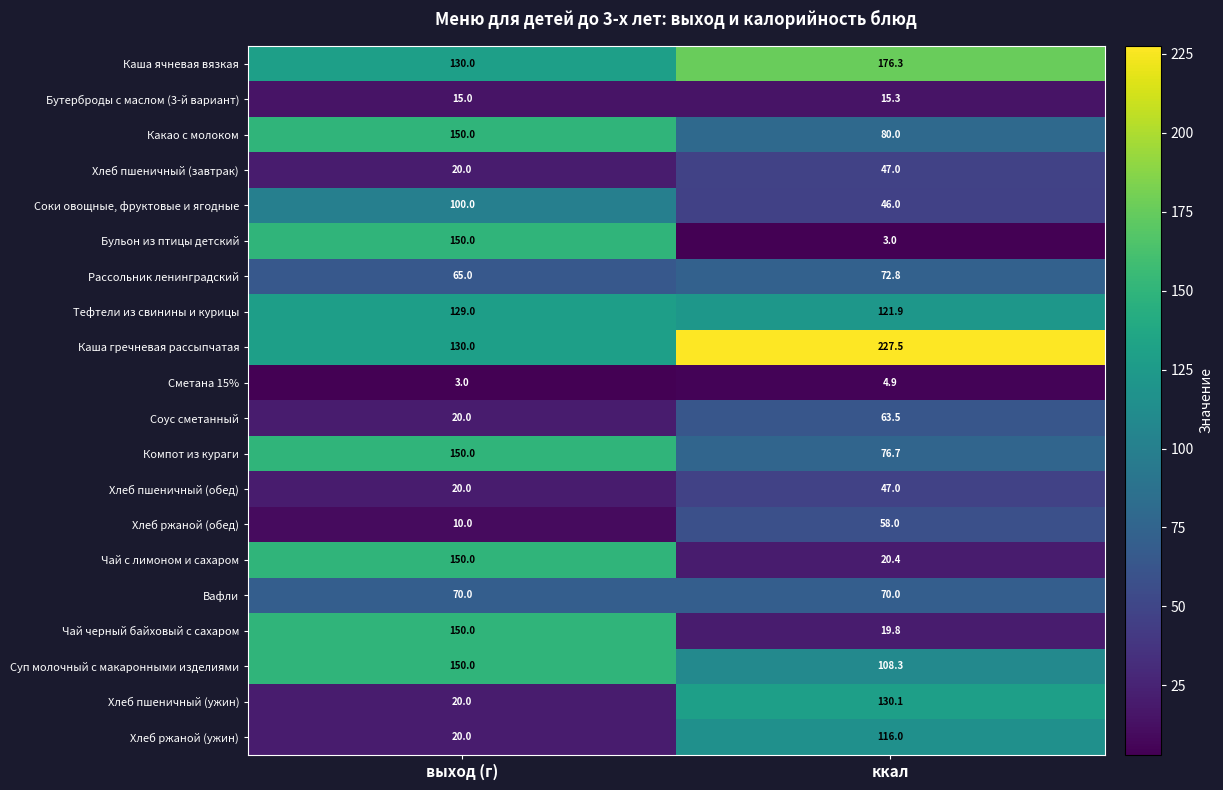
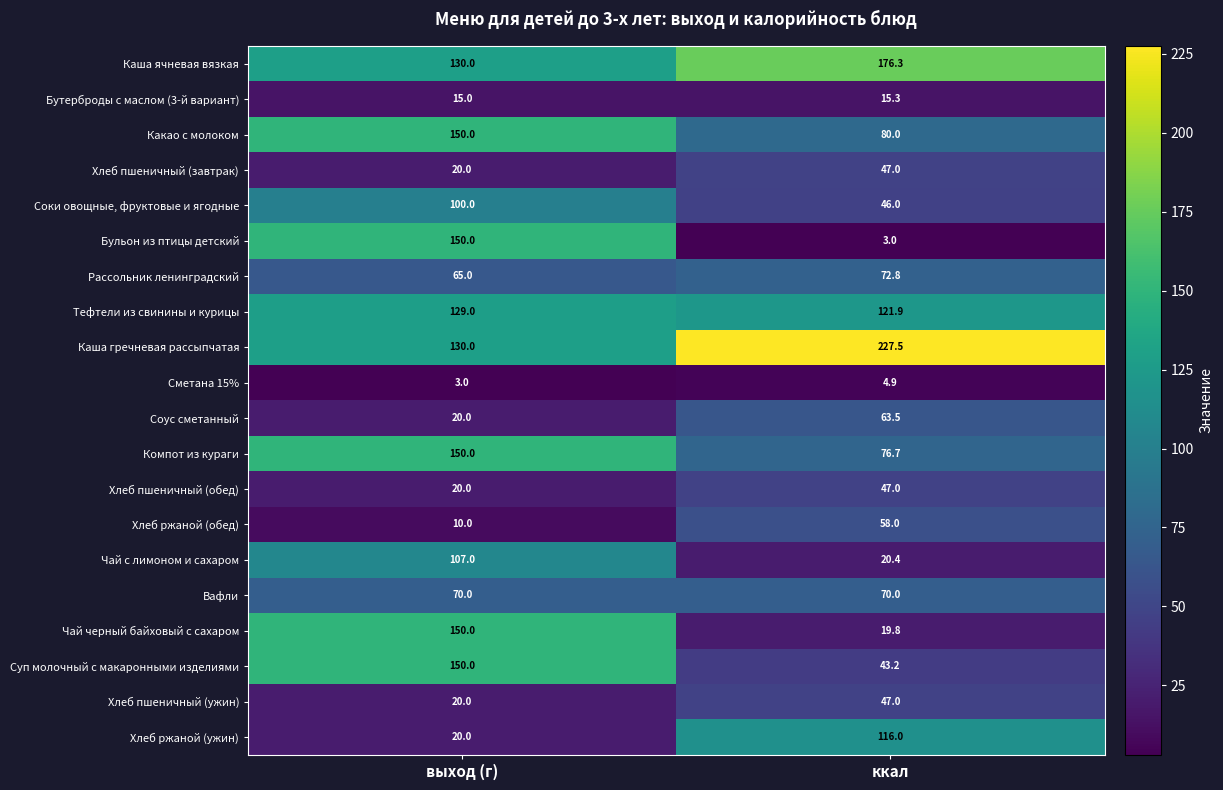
Чай с лимоном и сахаром, выход (г): 150.0 -> 107.0
Суп молочный с макаронными изделиями, ккал: 108.3 -> 43.2
Хлеб пшеничный (ужин), ккал: 130.1 -> 47.0
